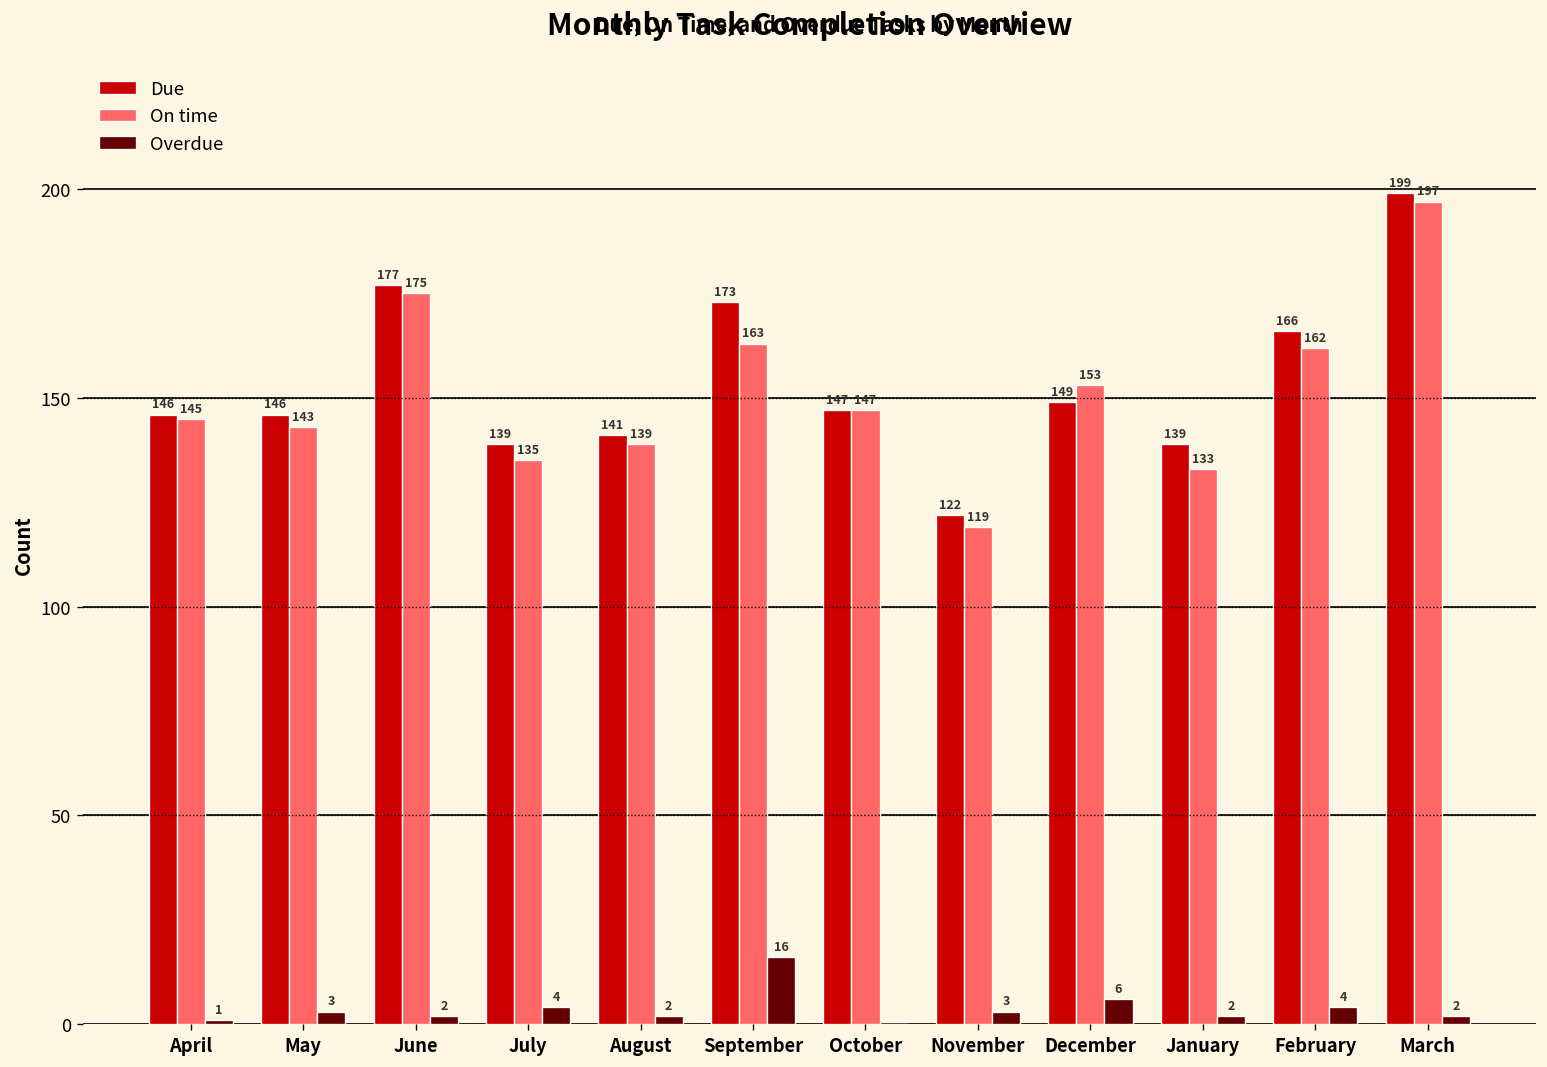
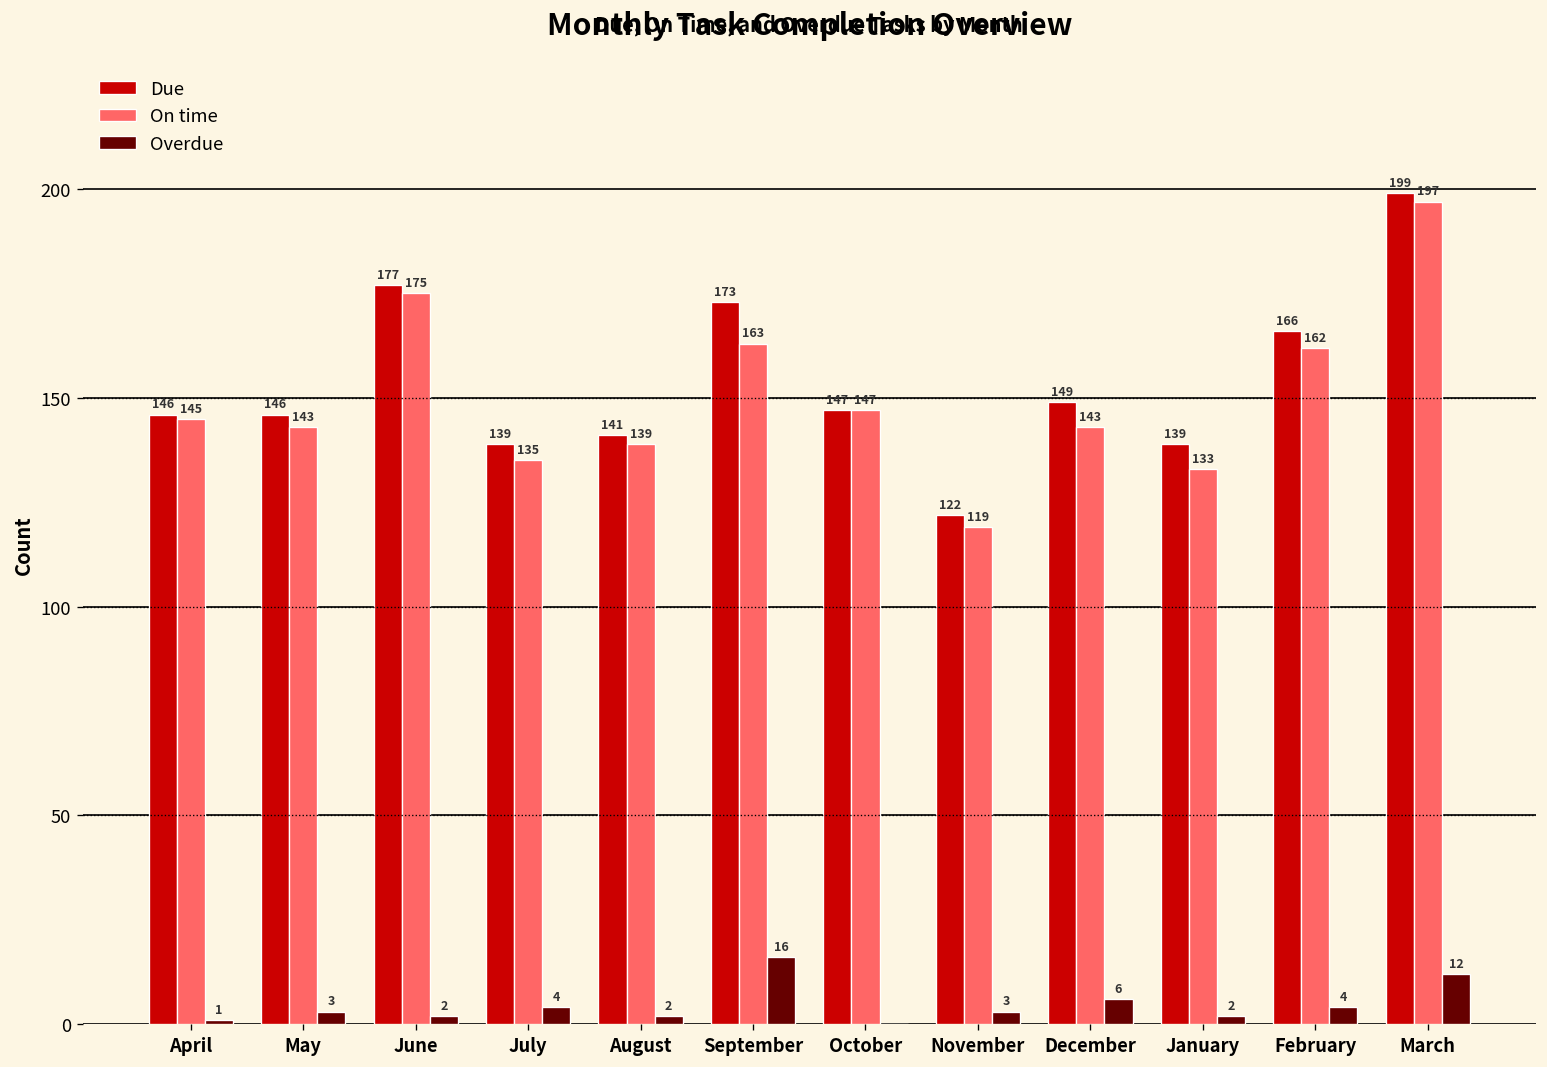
On time, December: 153 -> 143
Overdue, March: 2 -> 12
